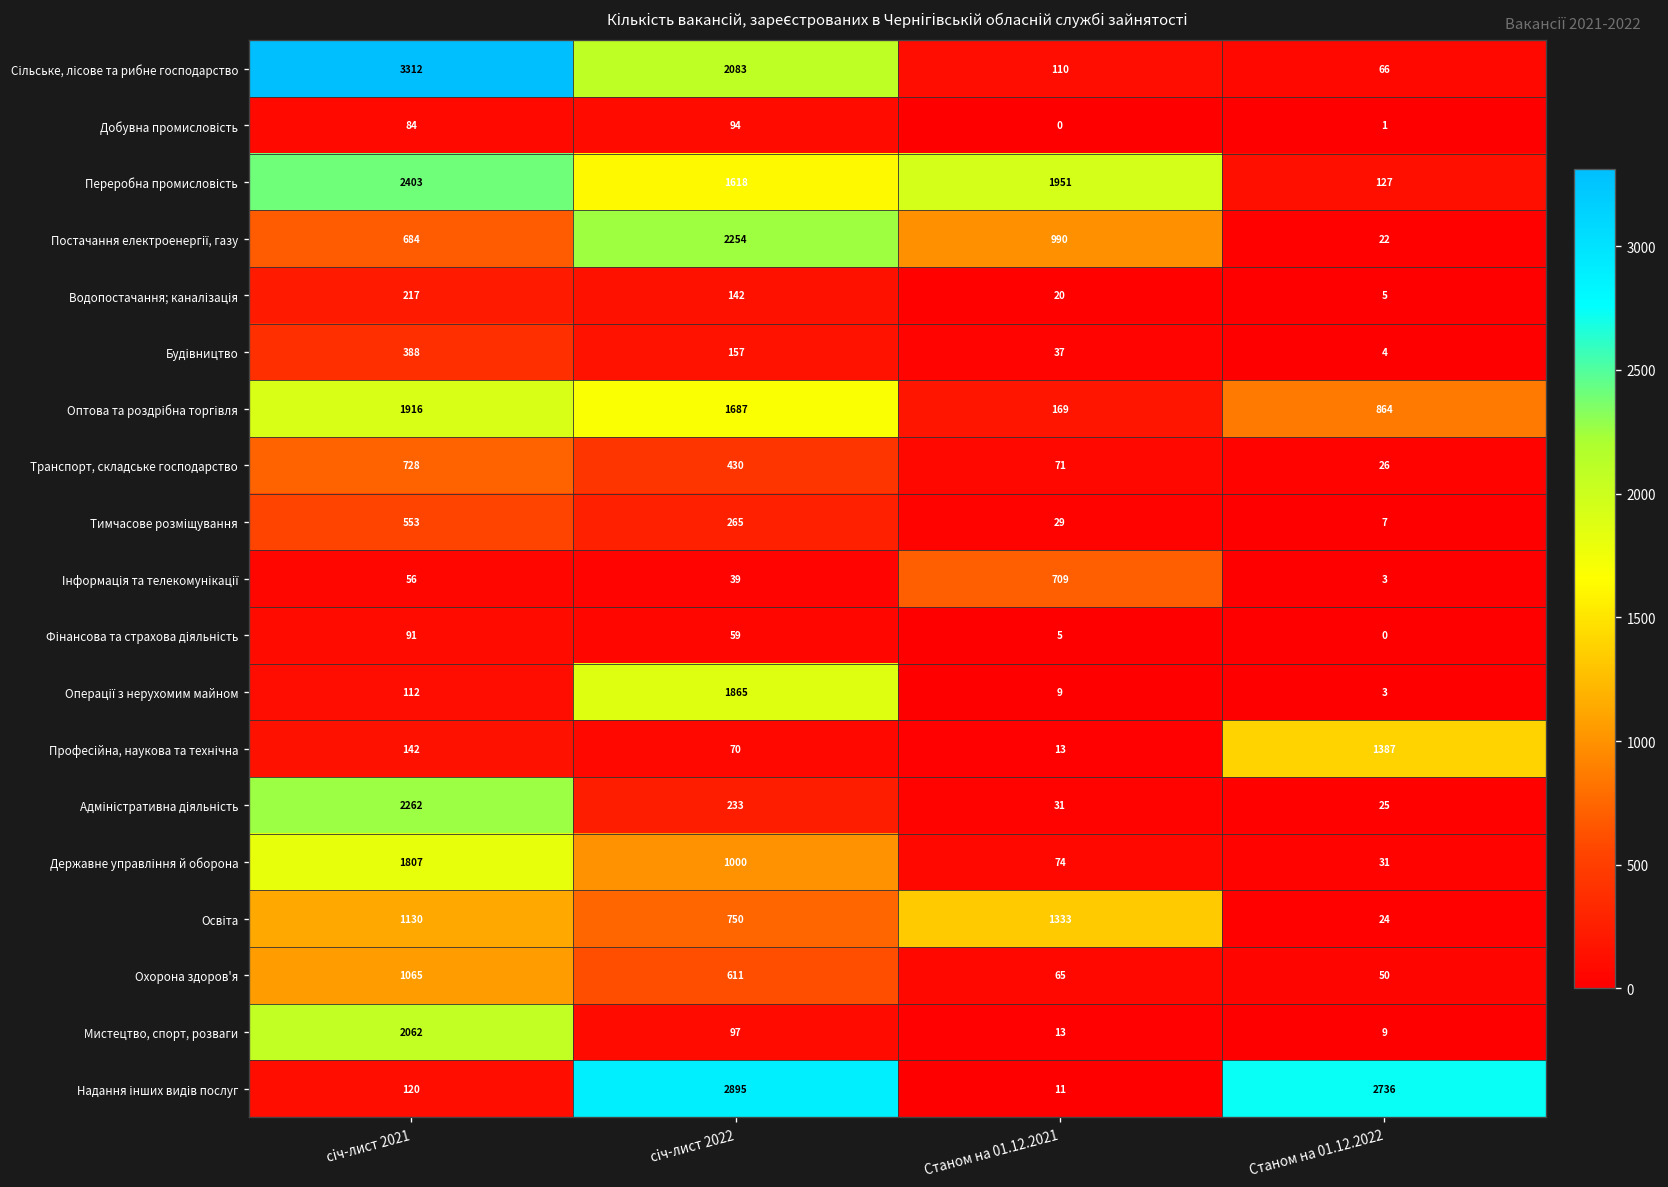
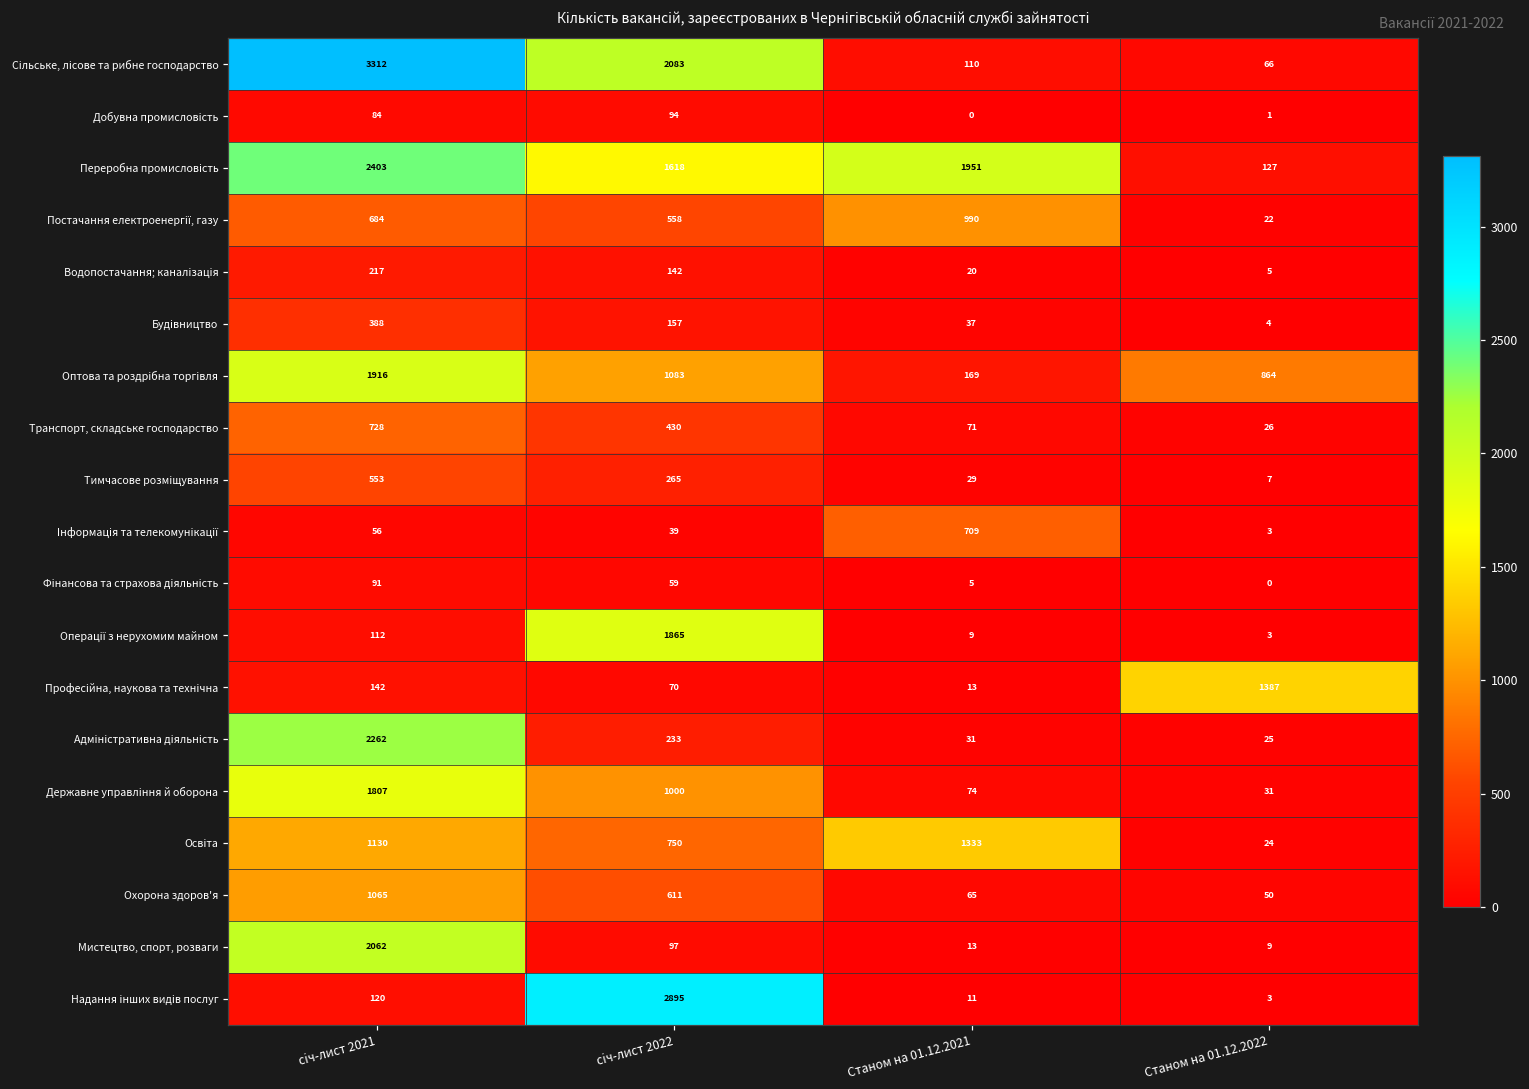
Постачання електроенергії, газу, сiч-лист 2022: 2254 -> 558
Оптова та роздрібна торгівля, сiч-лист 2022: 1687 -> 1083
Надання інших видів послуг, Станом на 01.12.2022: 2736 -> 3
